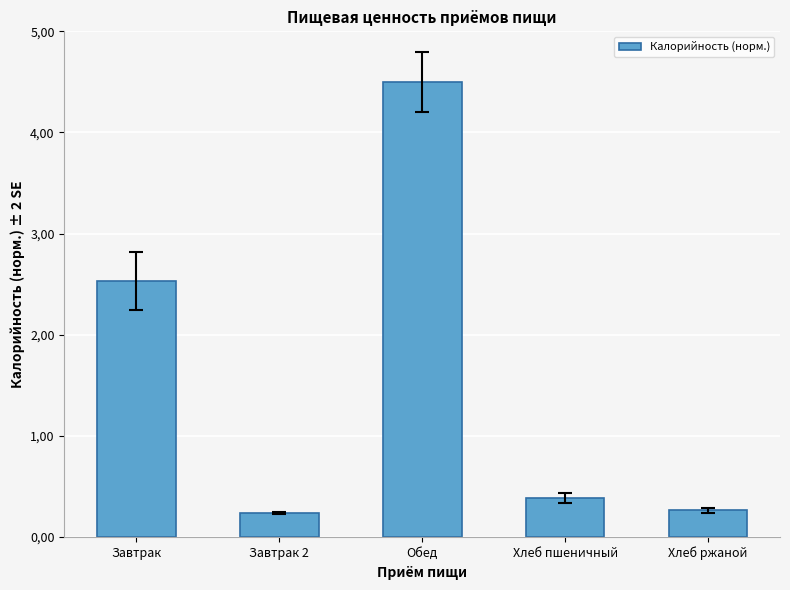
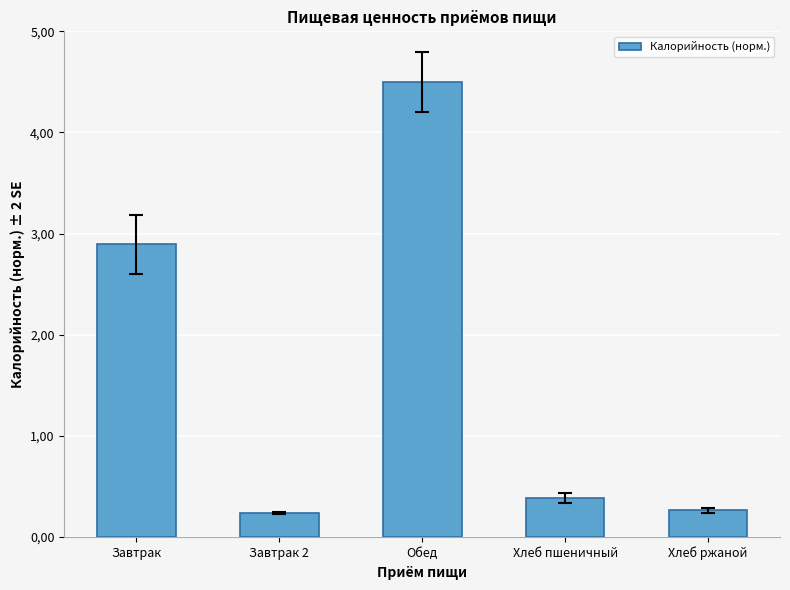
Калорийность (норм.), Завтрак: 253 -> 289
